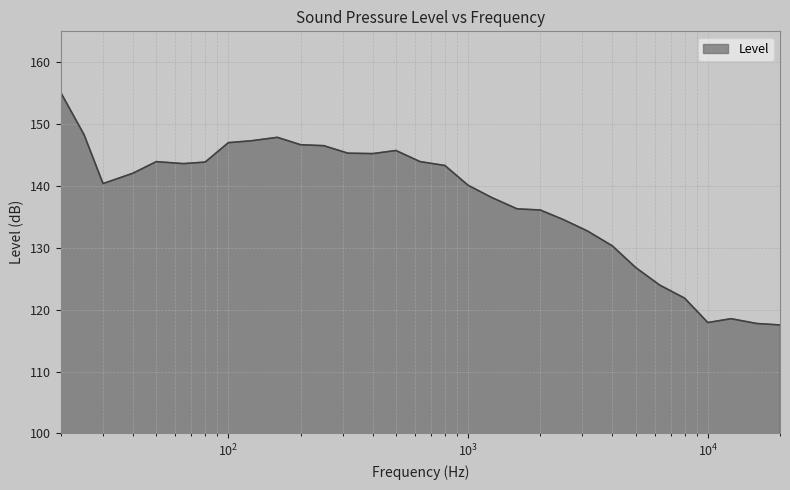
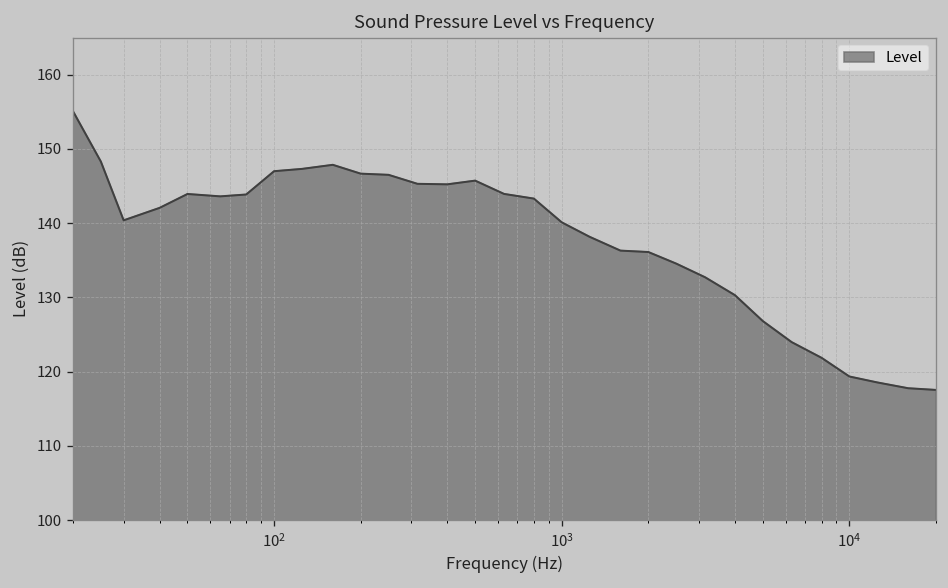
10^4: 118 -> 119
